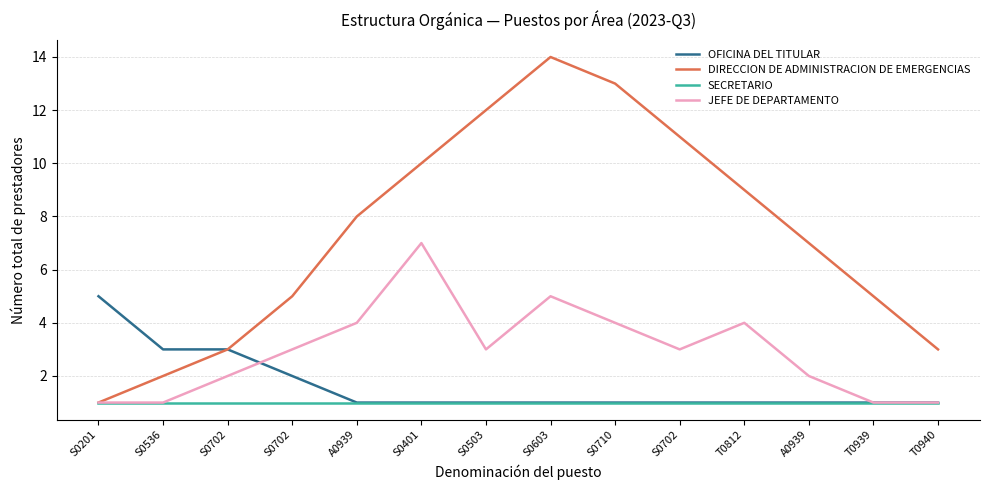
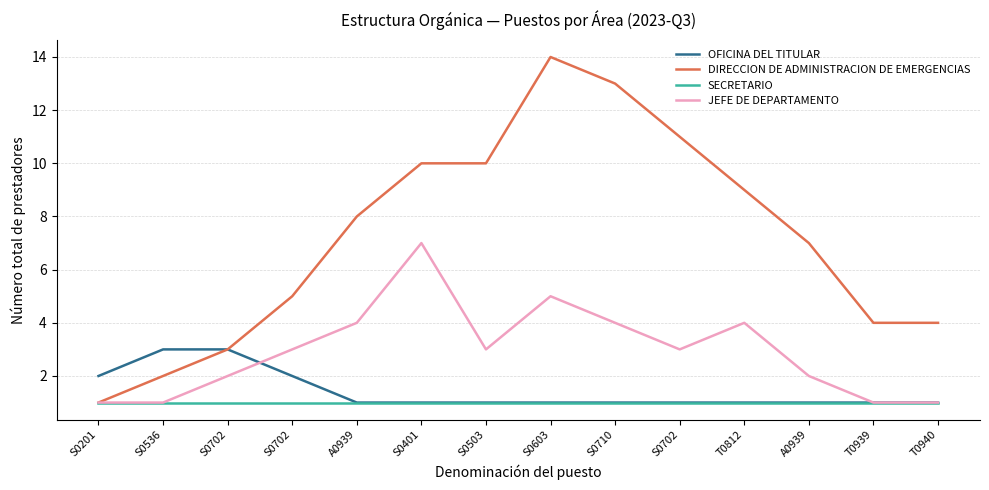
OFICINA DEL TITULAR, S0201: 5 -> 2
DIRECCION DE ADMINISTRACION DE EMERGENCIAS, S0503: 12 -> 10
DIRECCION DE ADMINISTRACION DE EMERGENCIAS, T0939: 5 -> 4
DIRECCION DE ADMINISTRACION DE EMERGENCIAS, T0940: 3 -> 4
